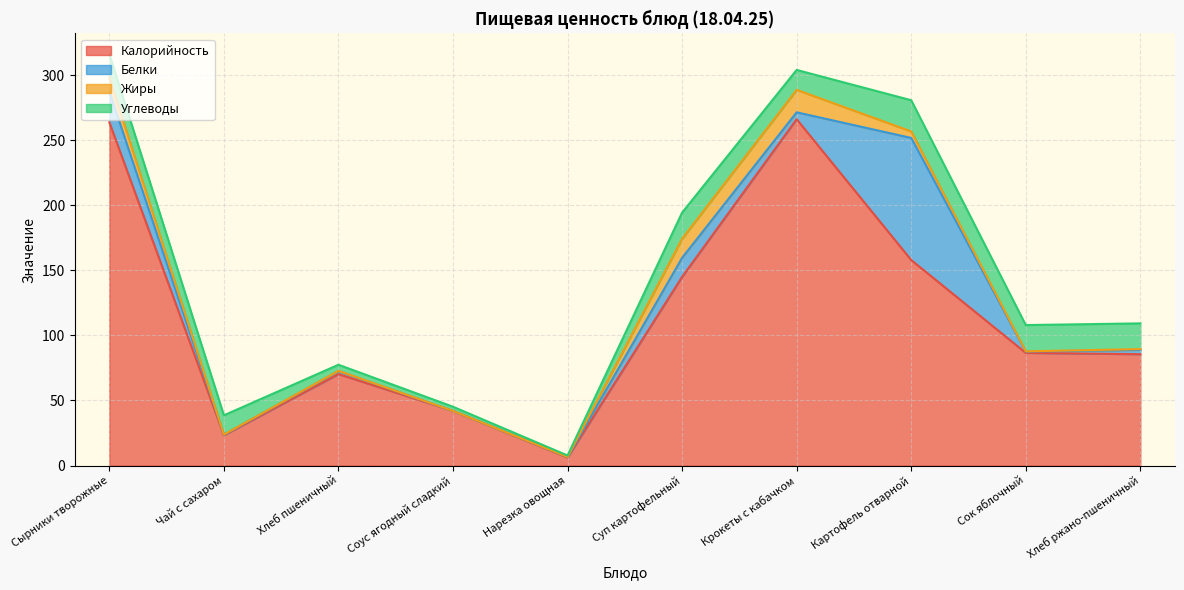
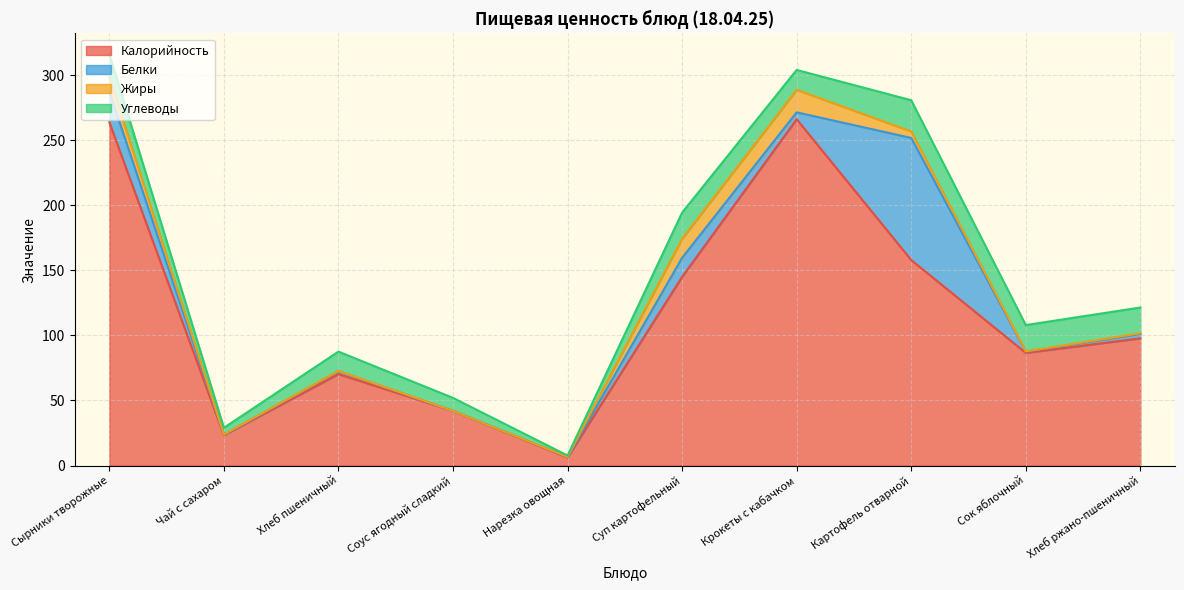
Углеводы, Чай с сахаром: 15 -> 5
Углеводы, Хлеб пшеничный: 5 -> 15
Углеводы, Соус ягодный сладкий: 3 -> 10
Калорийность, Хлеб ржано-пшеничный: 86 -> 98
